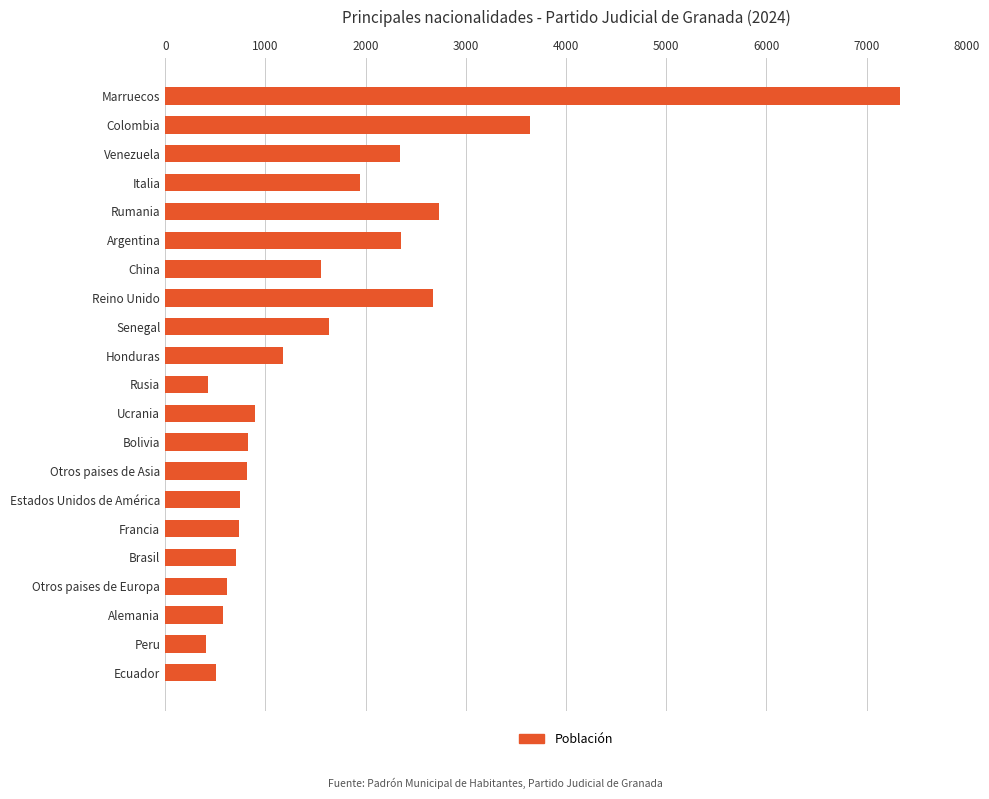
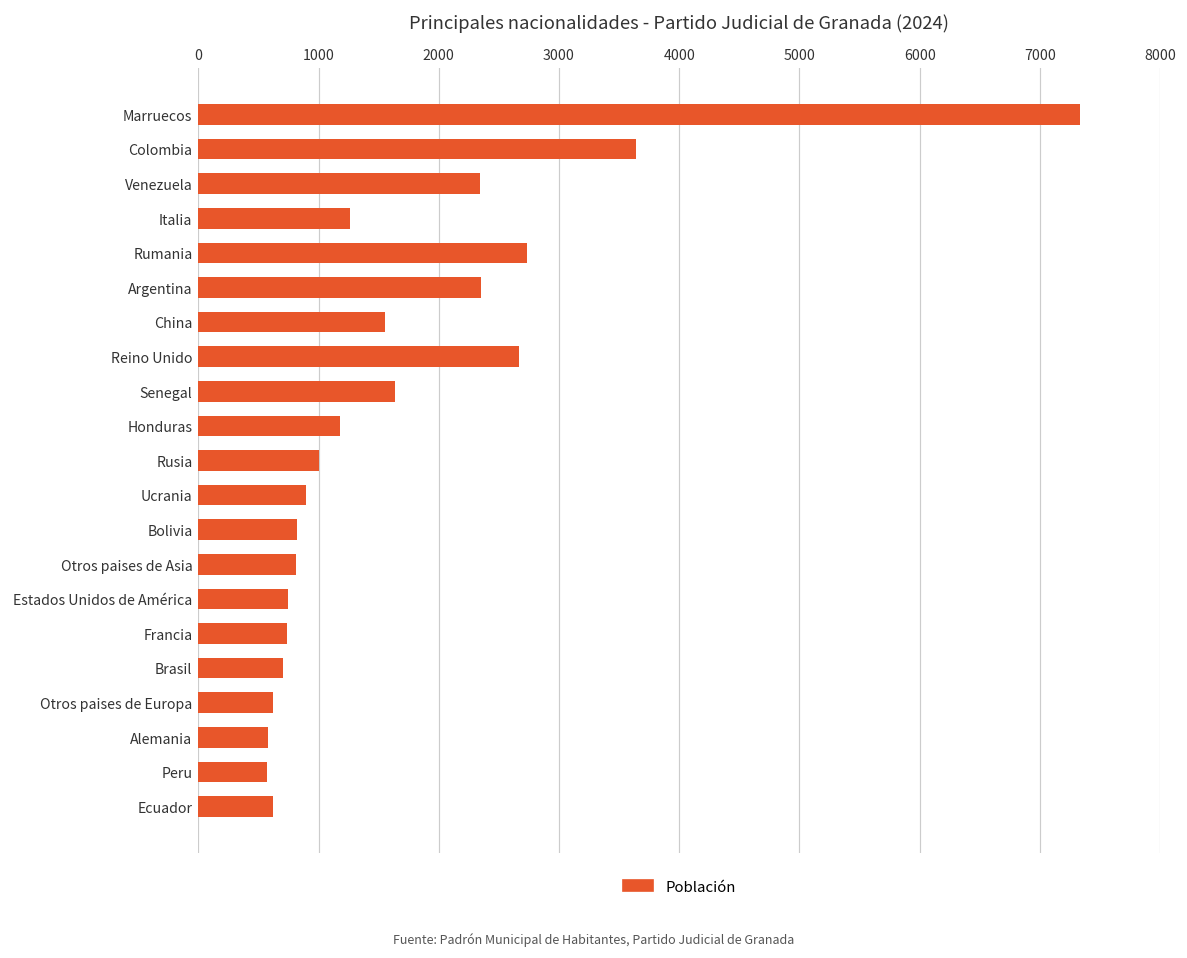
Italia: 1950 -> 1260
Rusia: 430 -> 1000
Peru: 410 -> 570
Ecuador: 500 -> 630
